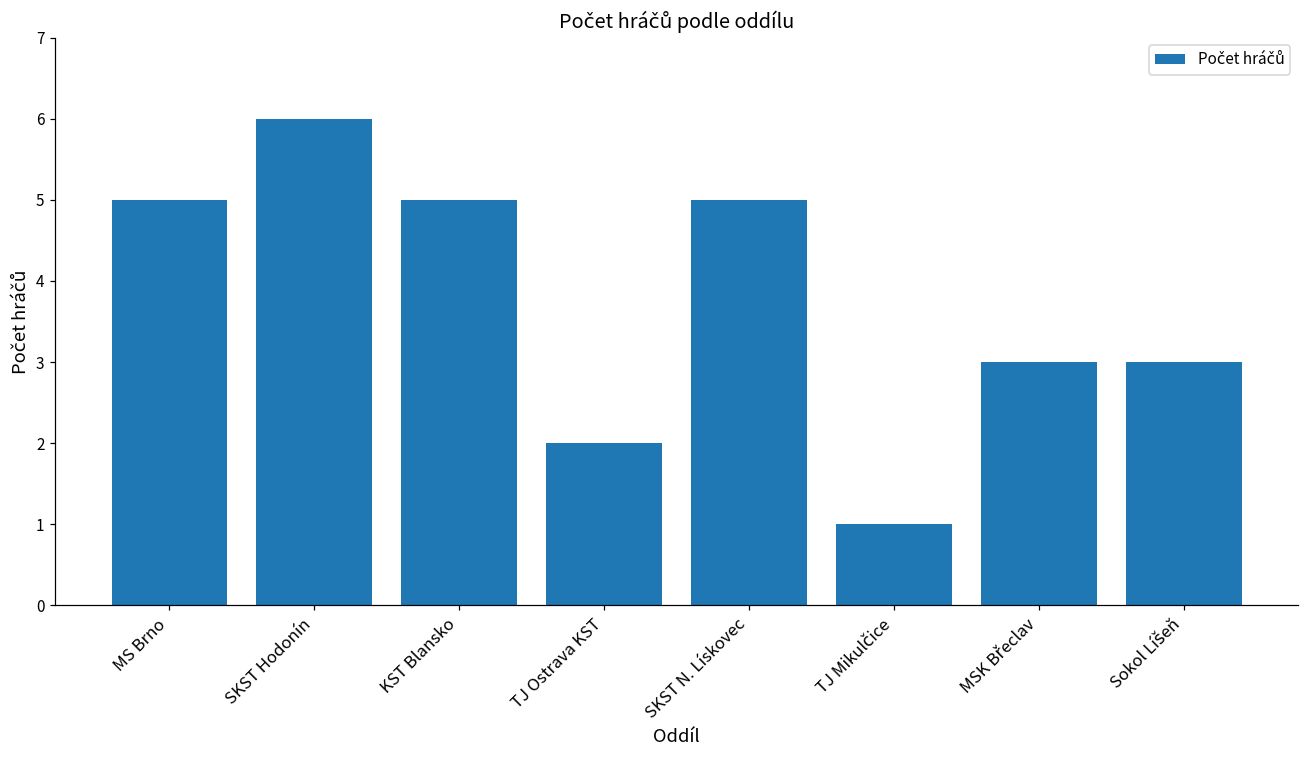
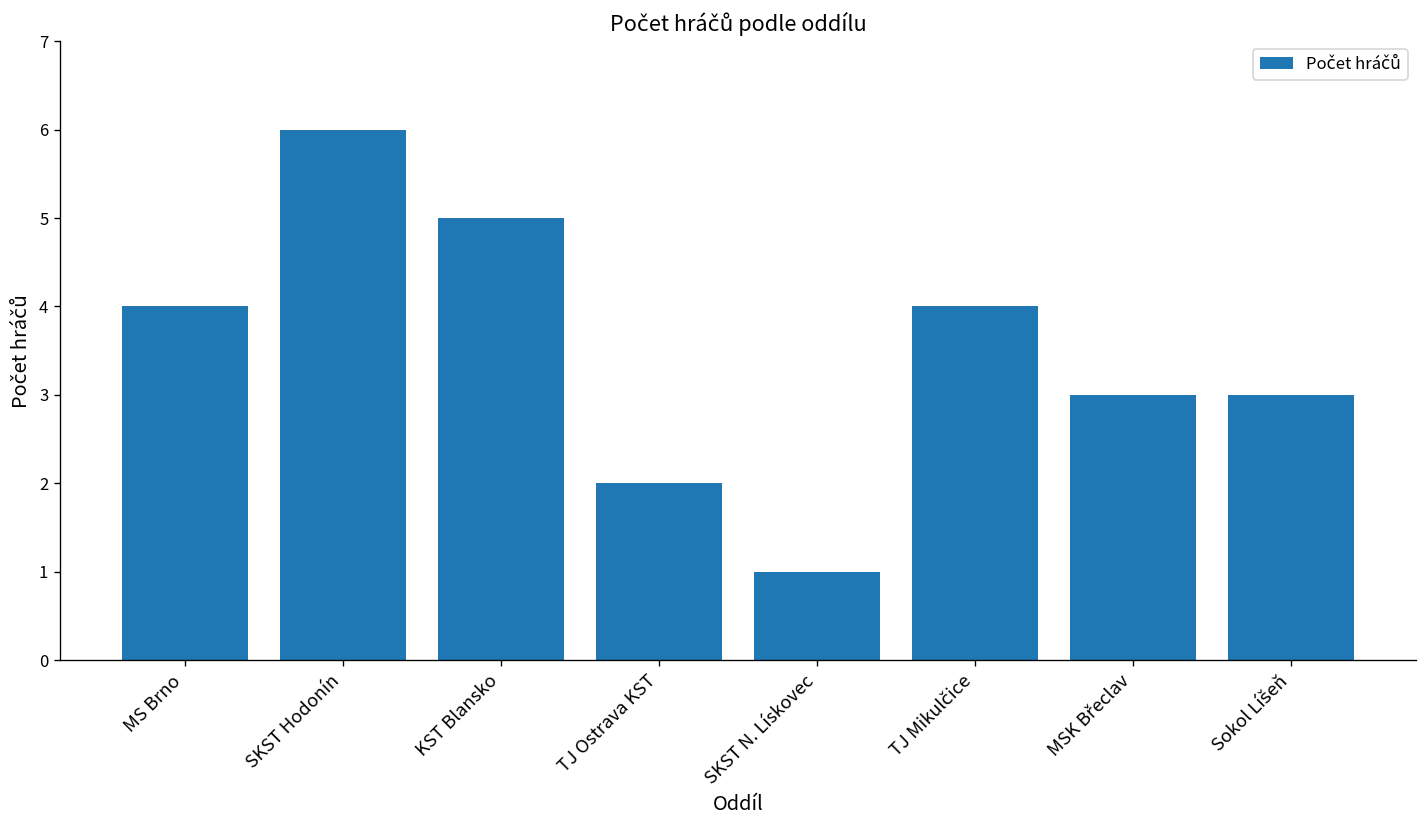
MS Brno: 5 -> 4
SKST N. Lískovec: 5 -> 1
TJ Mikulčice: 1 -> 4
